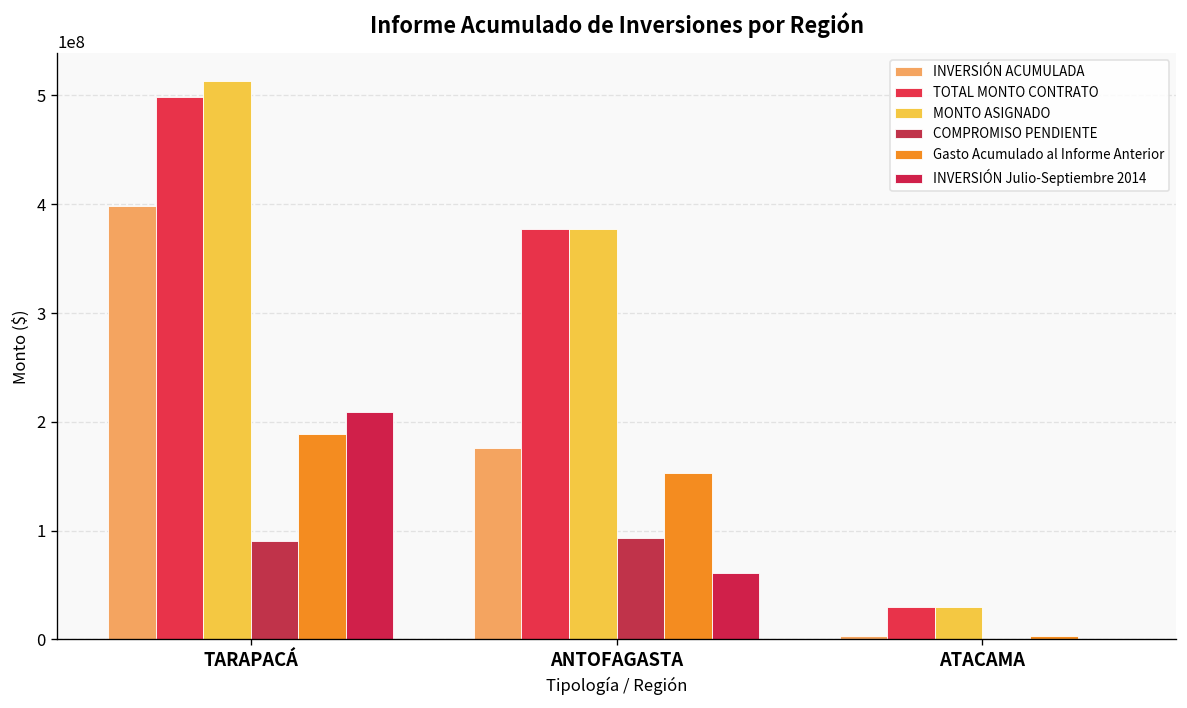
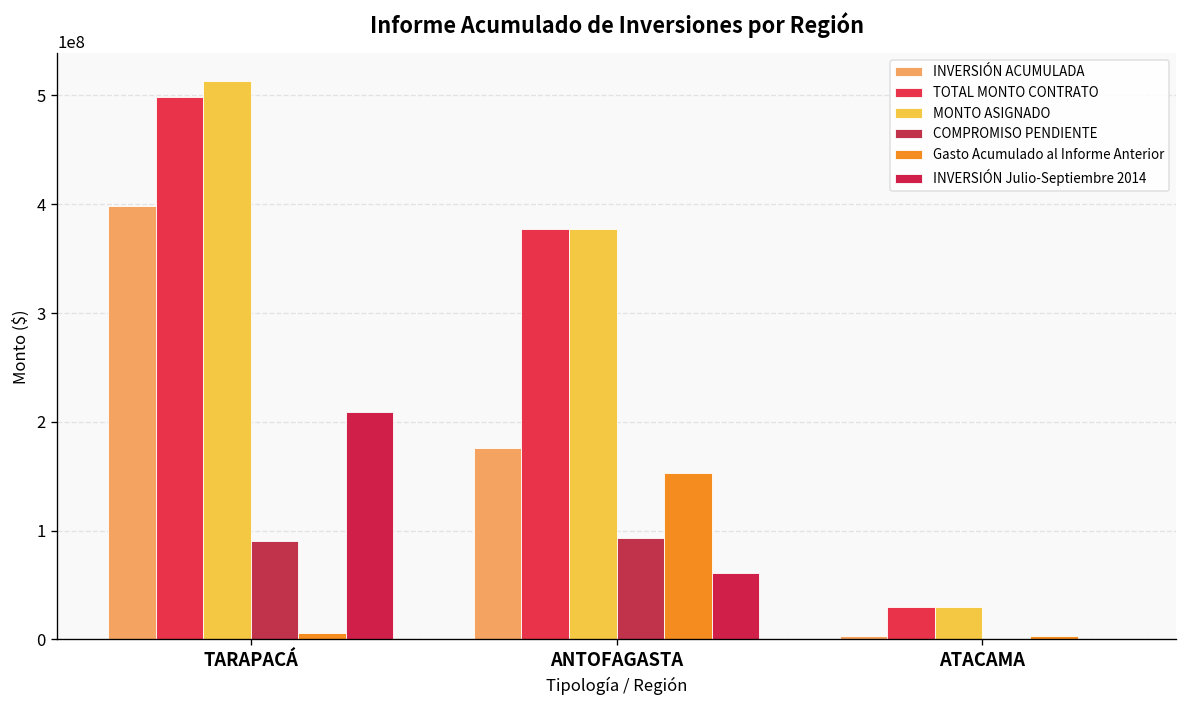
Gasto Acumulado al Informe Anterior, TARAPACÁ: 190000000 -> 10000000
